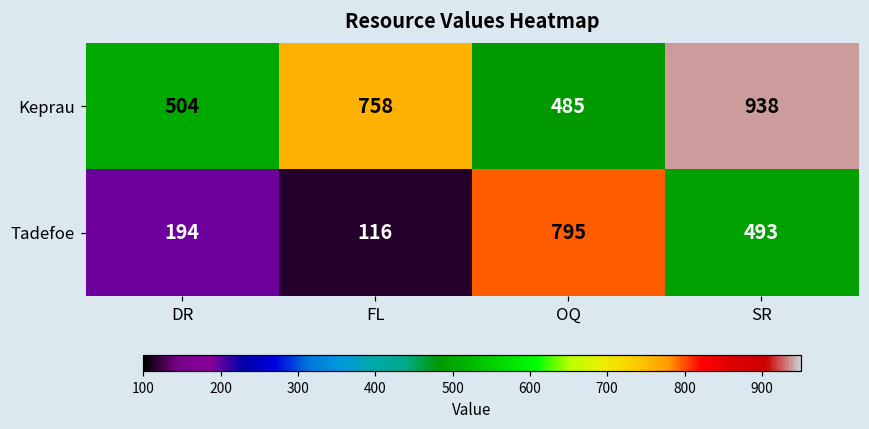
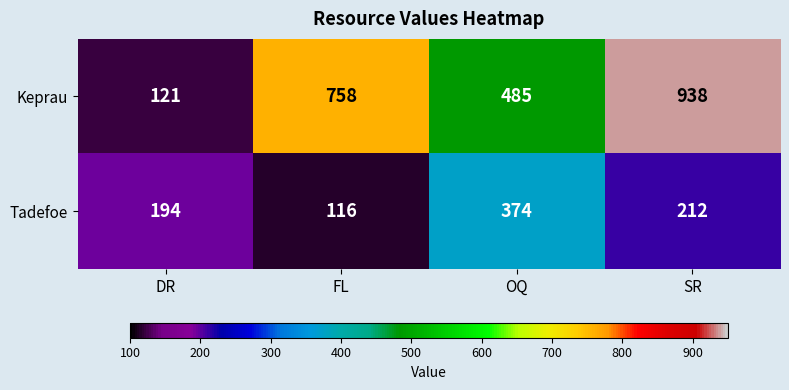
Keprau, DR: 504 -> 121
Tadefoe, OQ: 795 -> 374
Tadefoe, SR: 493 -> 212
